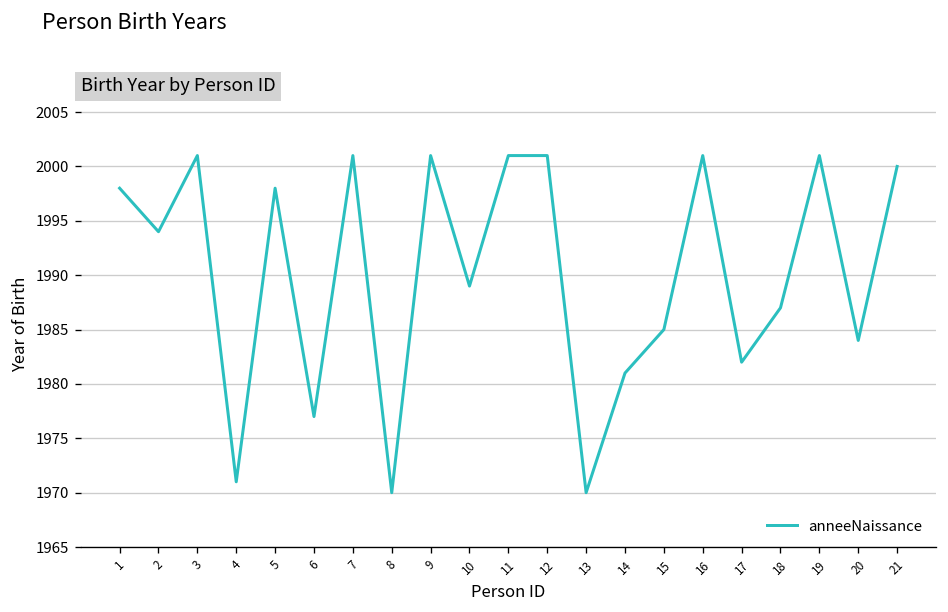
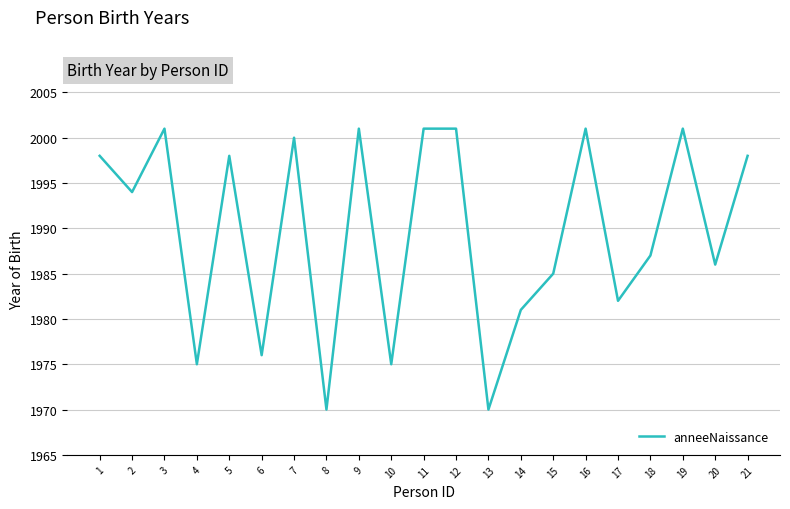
4: 1971 -> 1975
6: 1977 -> 1976
7: 2001 -> 2000
10: 1989 -> 1975
20: 1984 -> 1986
21: 2000 -> 1998
